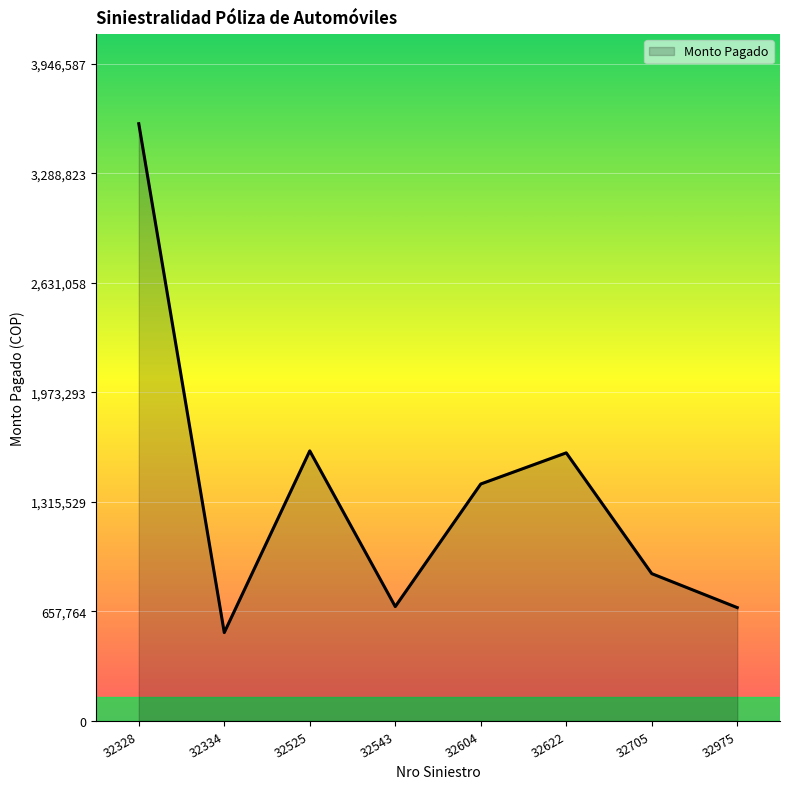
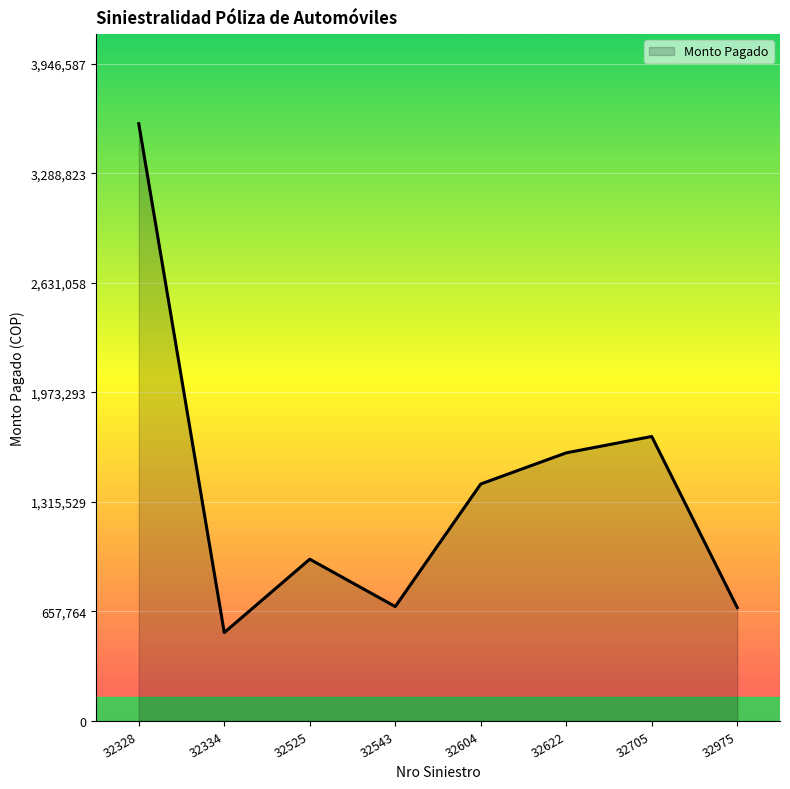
32525: 1,620,000 -> 970,000
32705: 890,000 -> 1,710,000
